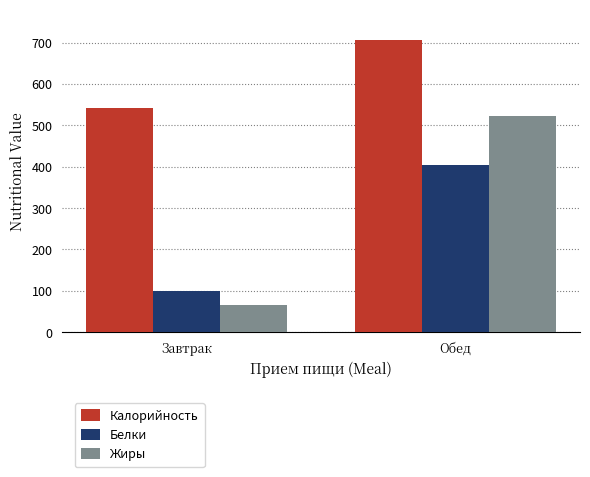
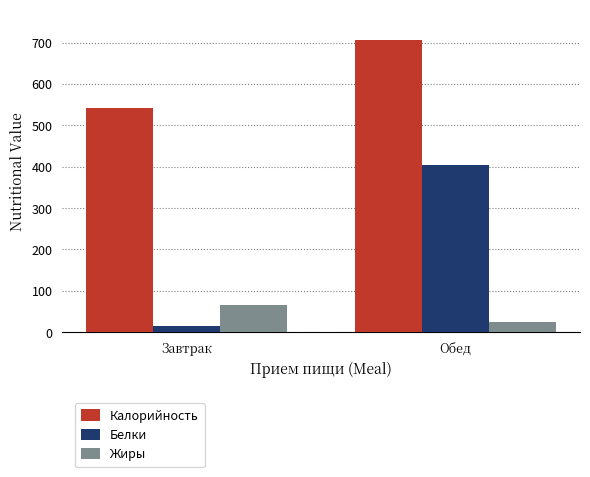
Белки, Завтрак: 100 -> 20
Жиры, Обед: 520 -> 20
